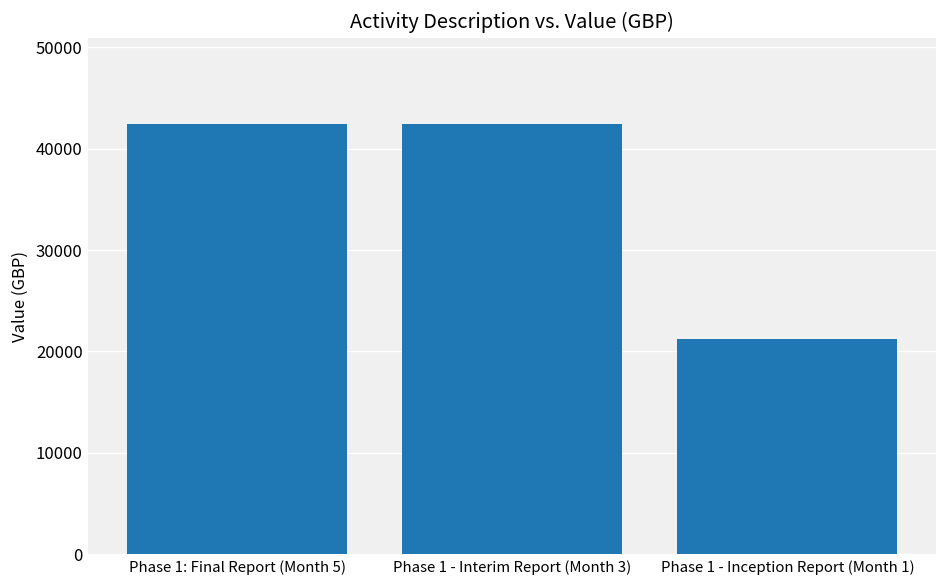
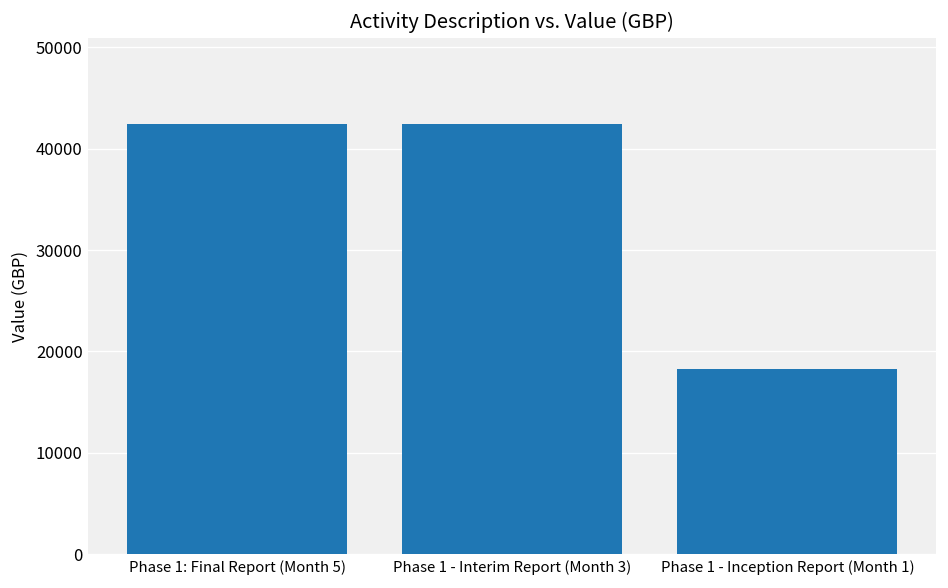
Phase 1 - Inception Report (Month 1): 21000 -> 18000
